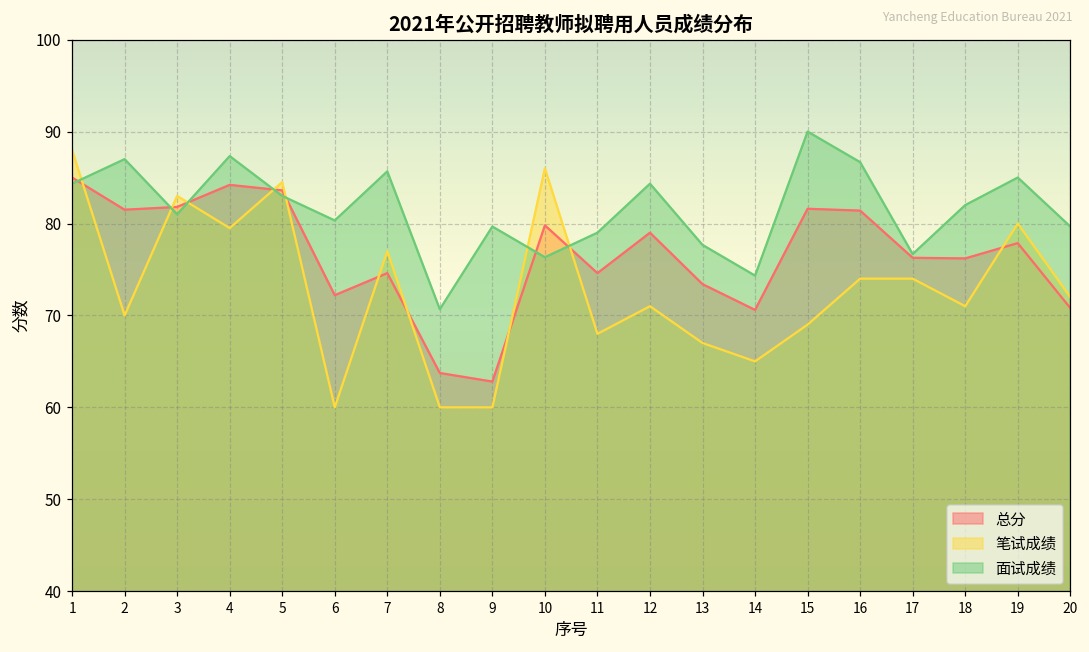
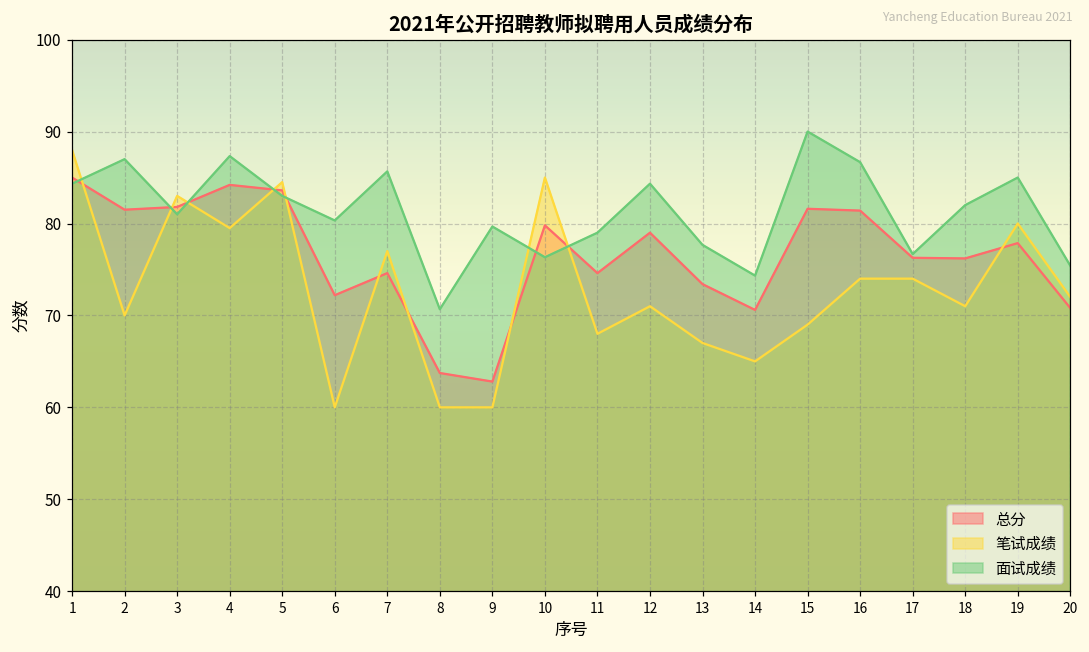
笔试成绩, 10: 86 -> 85
面试成绩, 20: 80 -> 75
